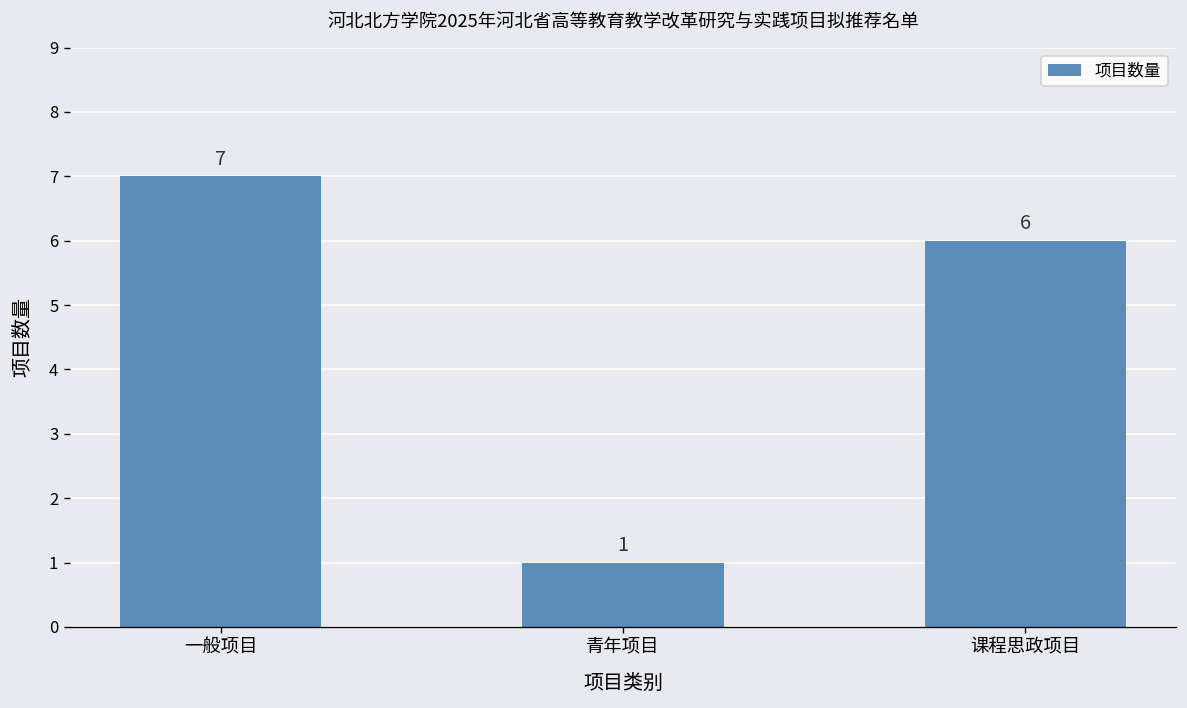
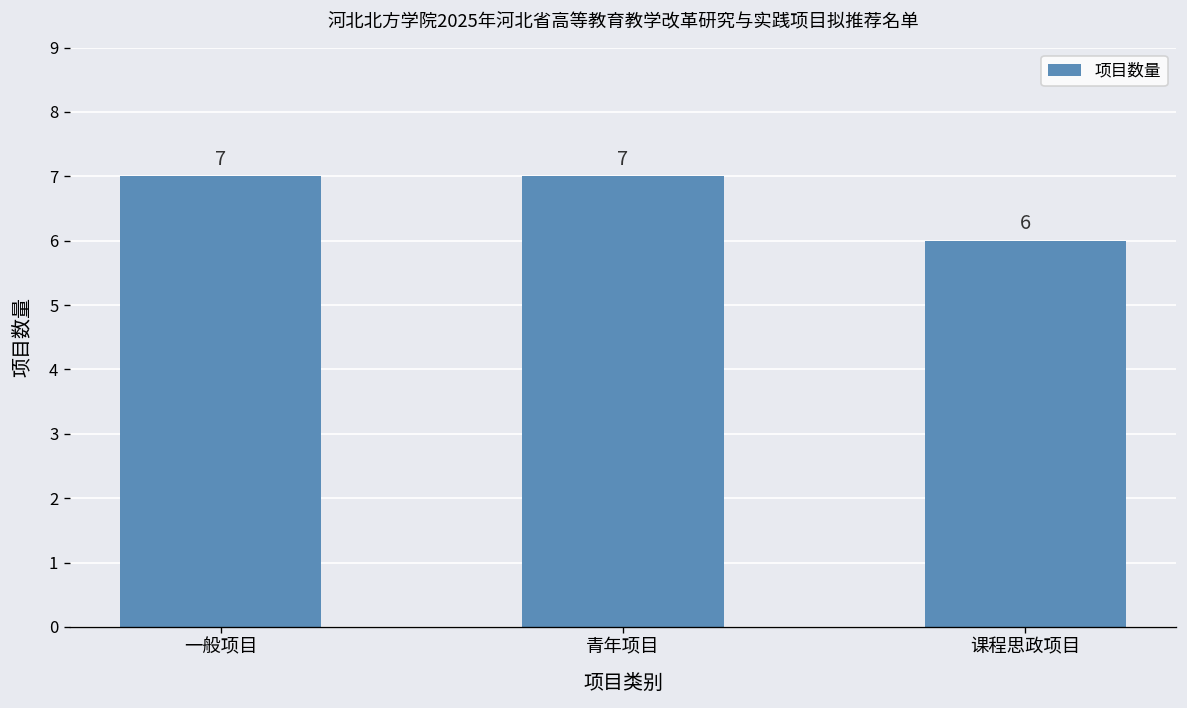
青年项目: 1 -> 7
